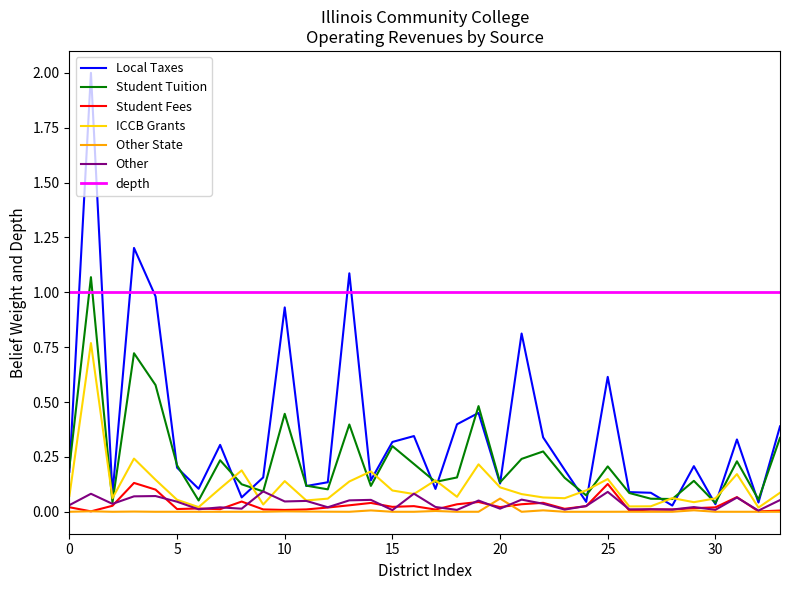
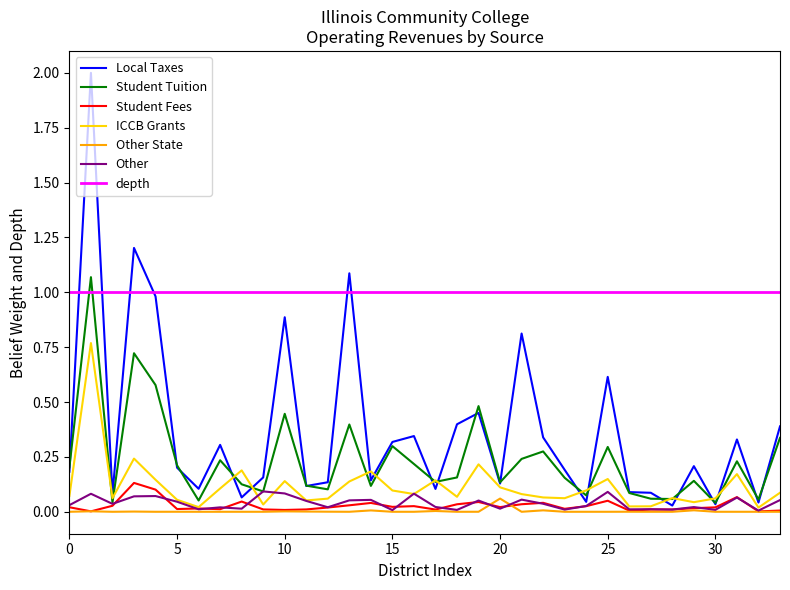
Local Taxes, 10: 0.93 -> 0.89
Other, 10: 0.05 -> 0.08
Student Tuition, 25: 0.21 -> 0.30
Student Fees, 25: 0.13 -> 0.05
